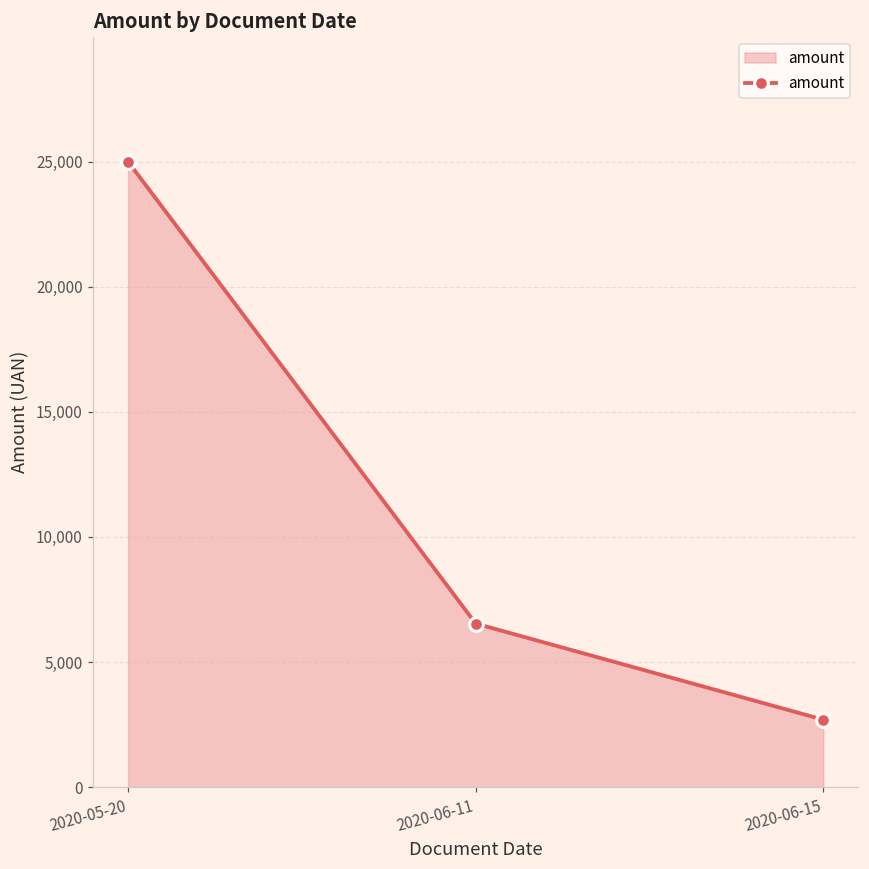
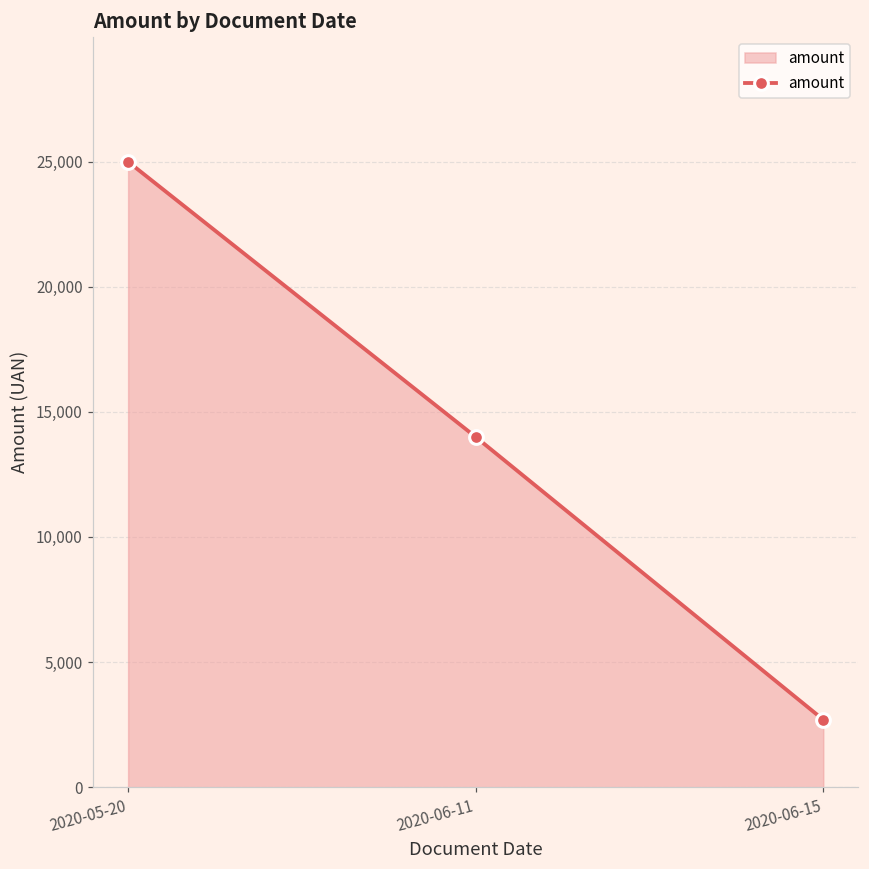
2020-06-11: 6,500 -> 14,000
